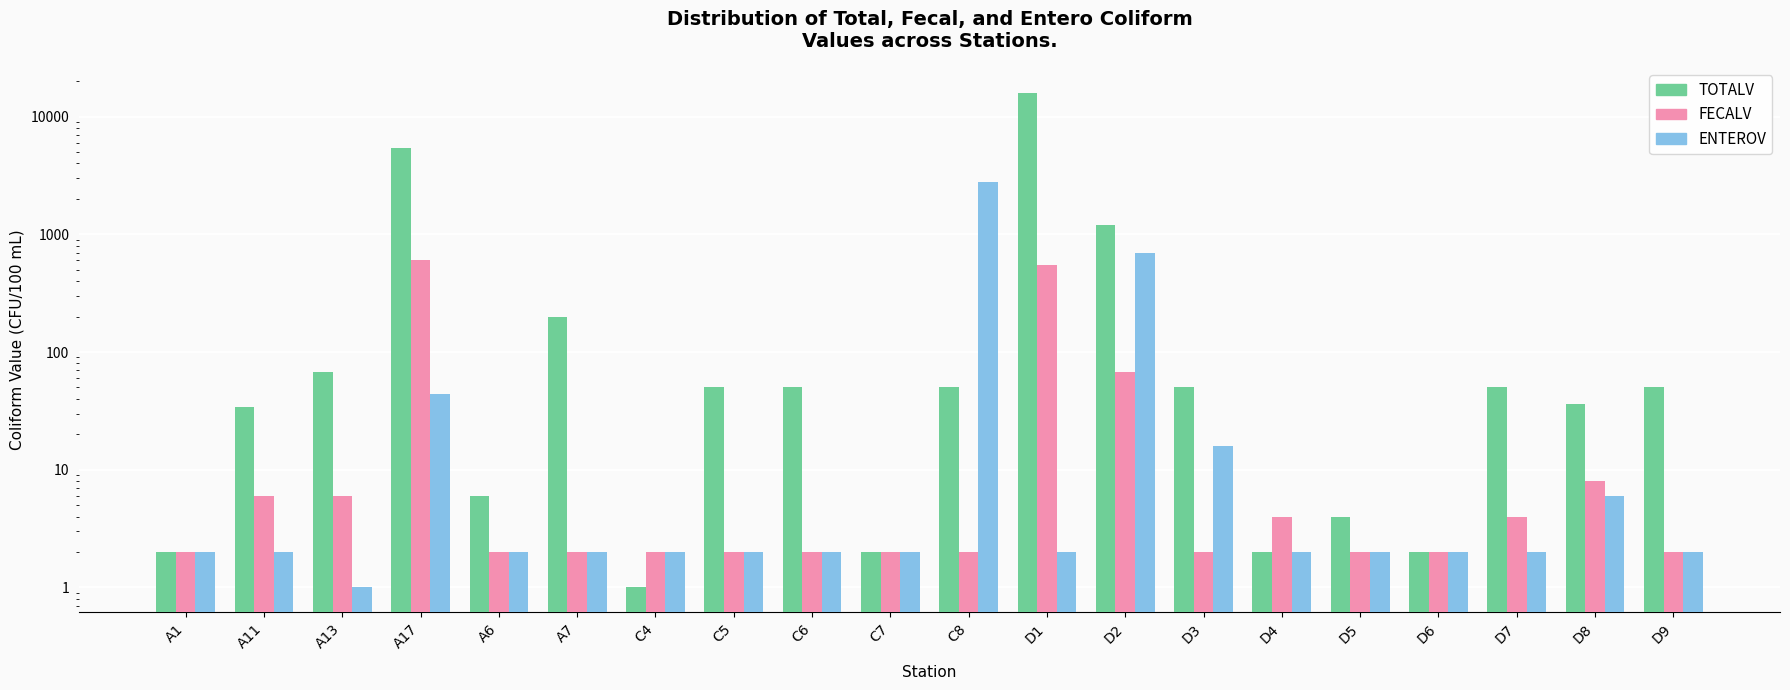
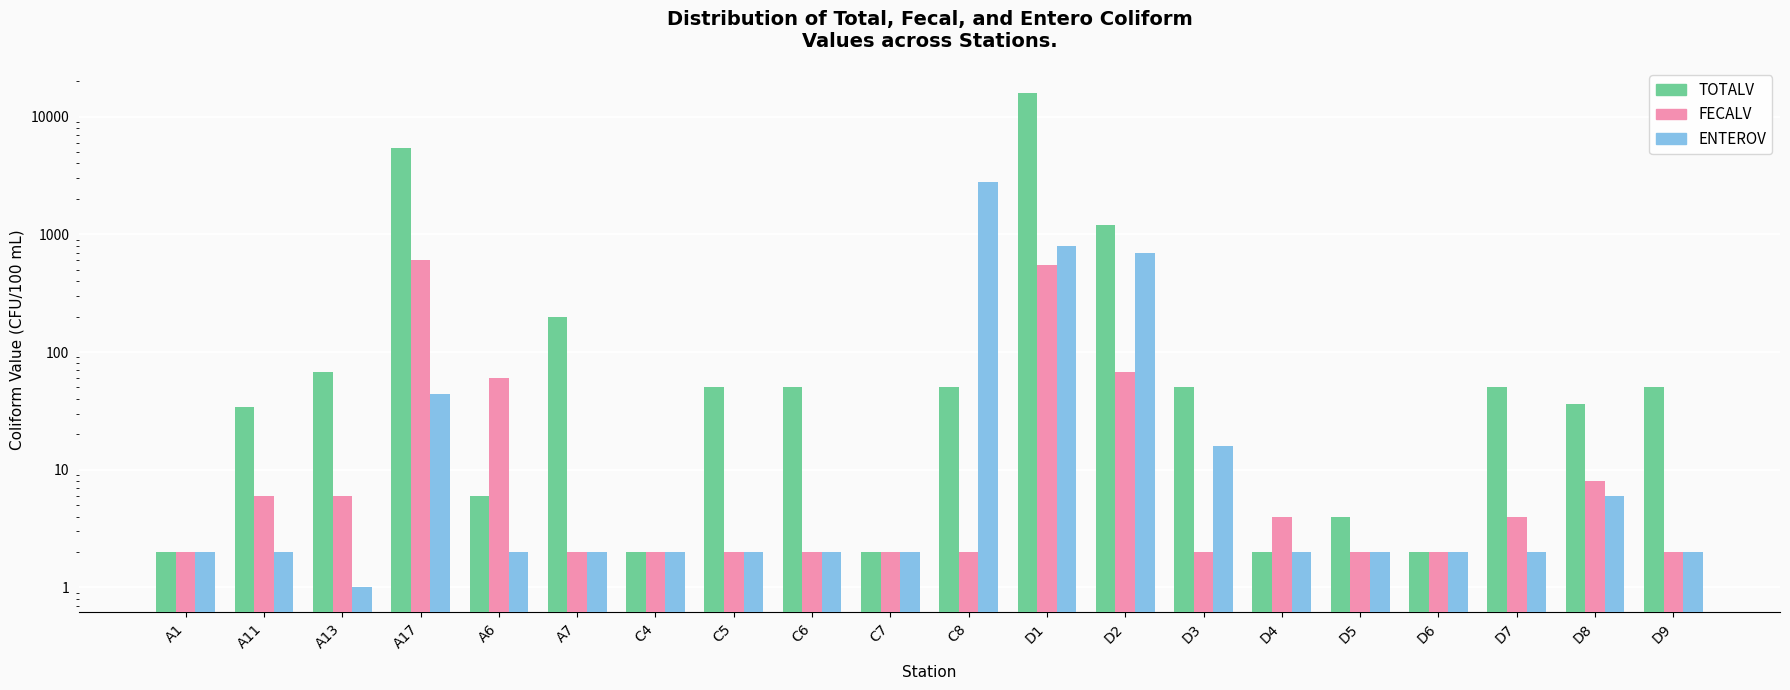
FECALV, A6: 2 -> 60
TOTALV, C4: 1 -> 2
ENTEROV, D1: 2 -> 800
